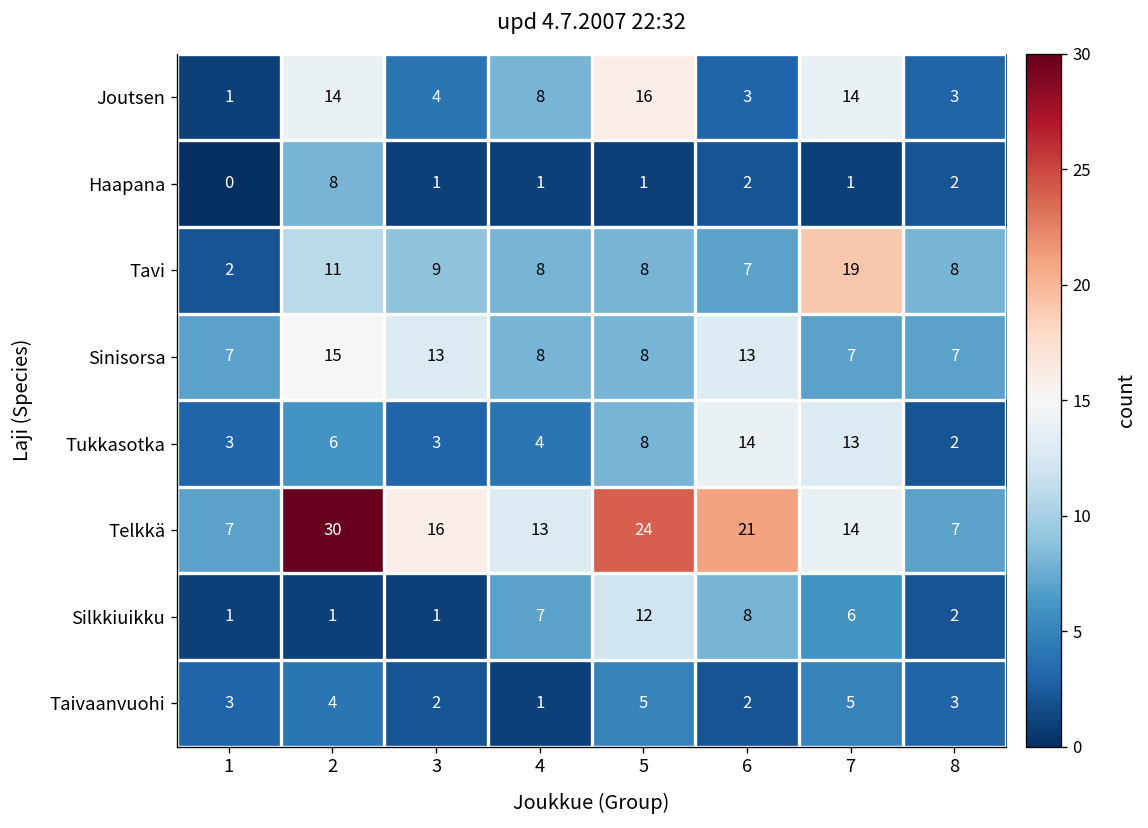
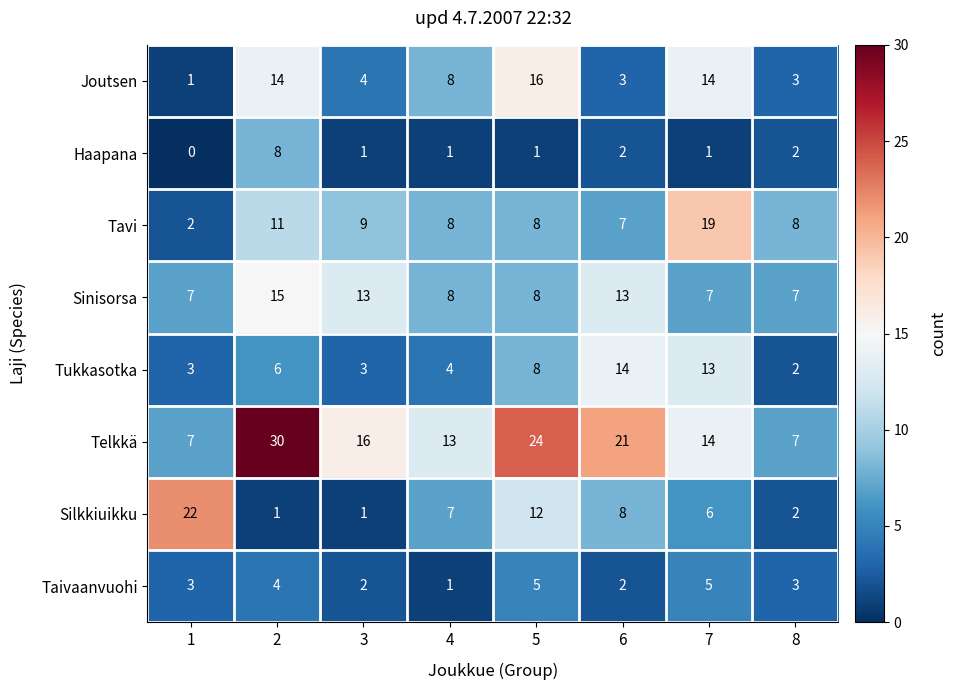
Silkkiuikku, 1: 1 -> 22
